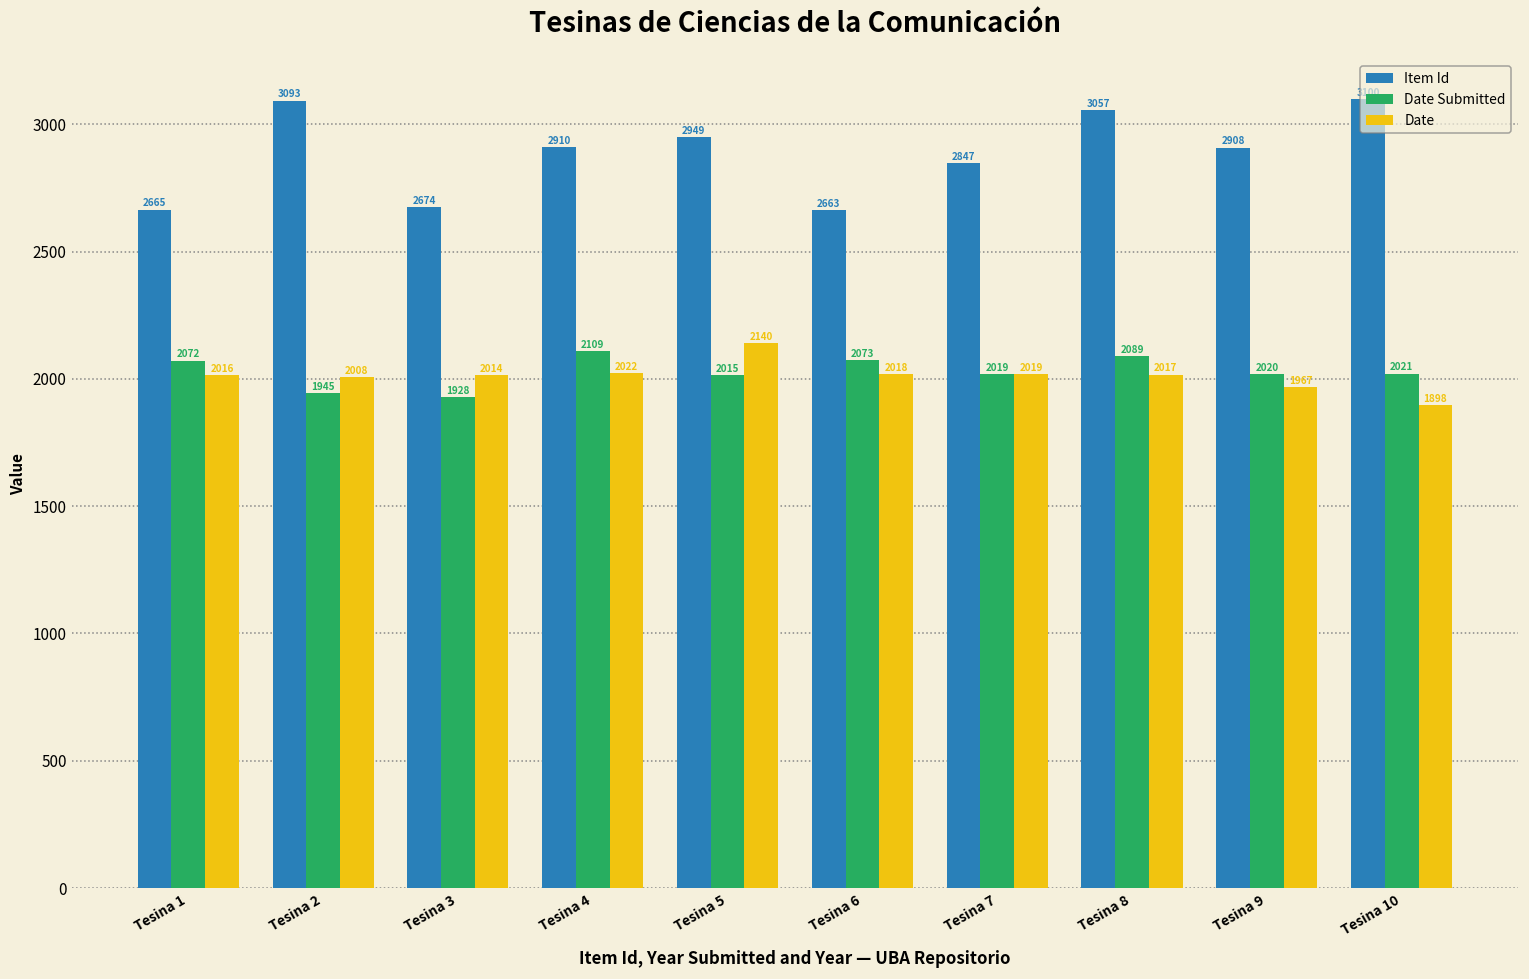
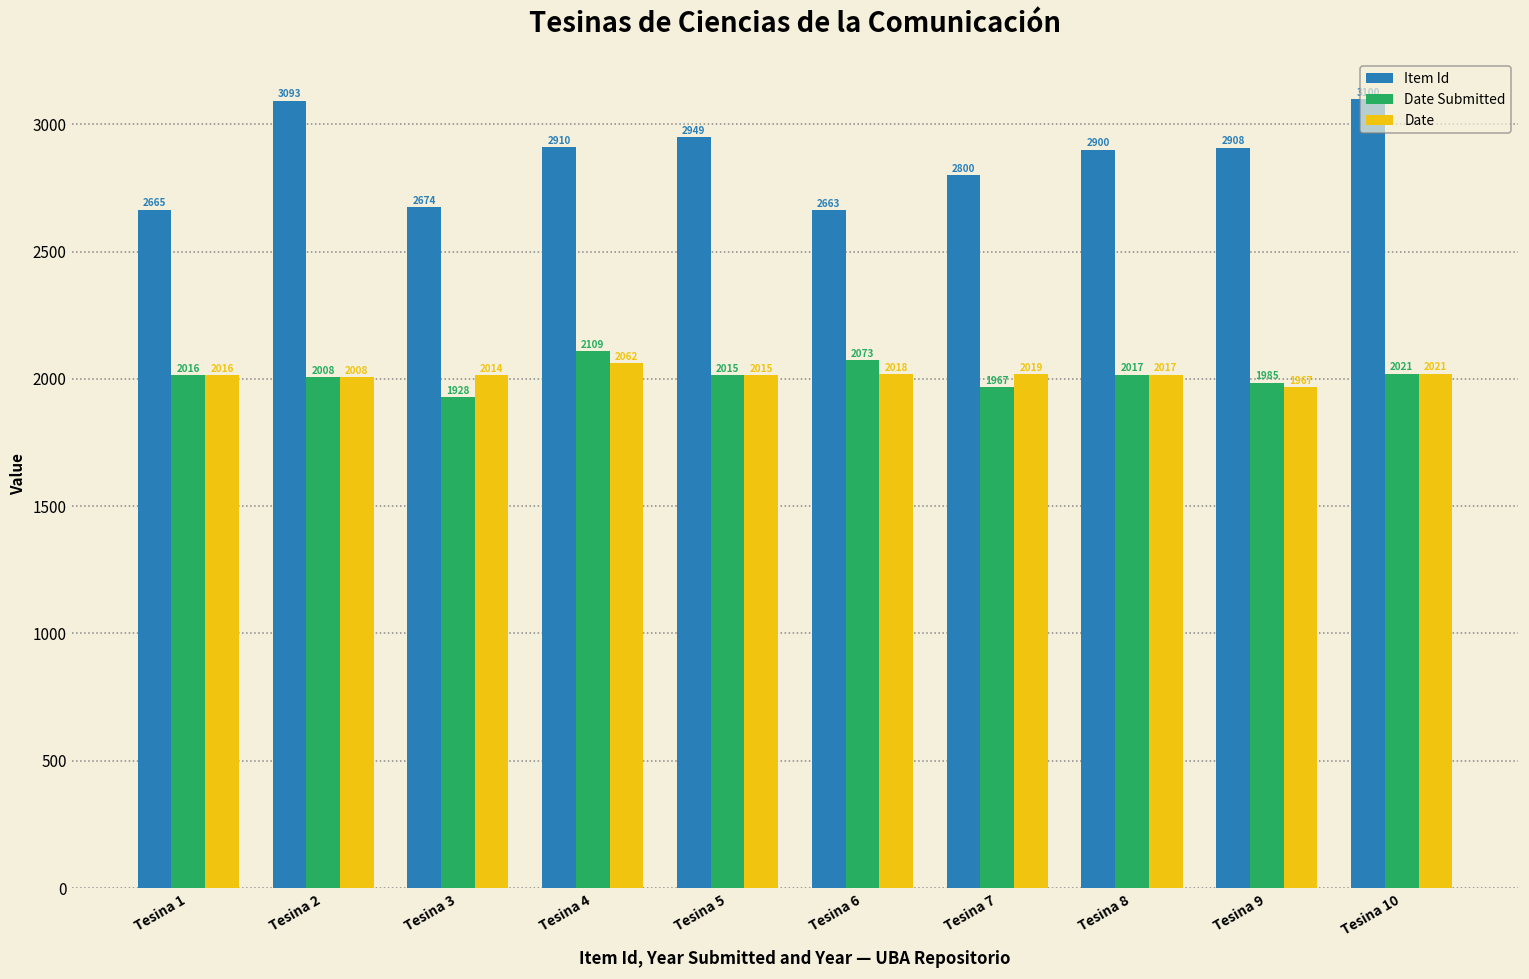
Date Submitted, Tesina 1: 2072 -> 2016
Date Submitted, Tesina 2: 1945 -> 2008
Date, Tesina 4: 2022 -> 2062
Date, Tesina 5: 2140 -> 2015
Item Id, Tesina 7: 2847 -> 2800
Date Submitted, Tesina 7: 2019 -> 1967
Item Id, Tesina 8: 3057 -> 2900
Date Submitted, Tesina 8: 2089 -> 2017
Date Submitted, Tesina 9: 2020 -> 1985
Date, Tesina 10: 1898 -> 2021
